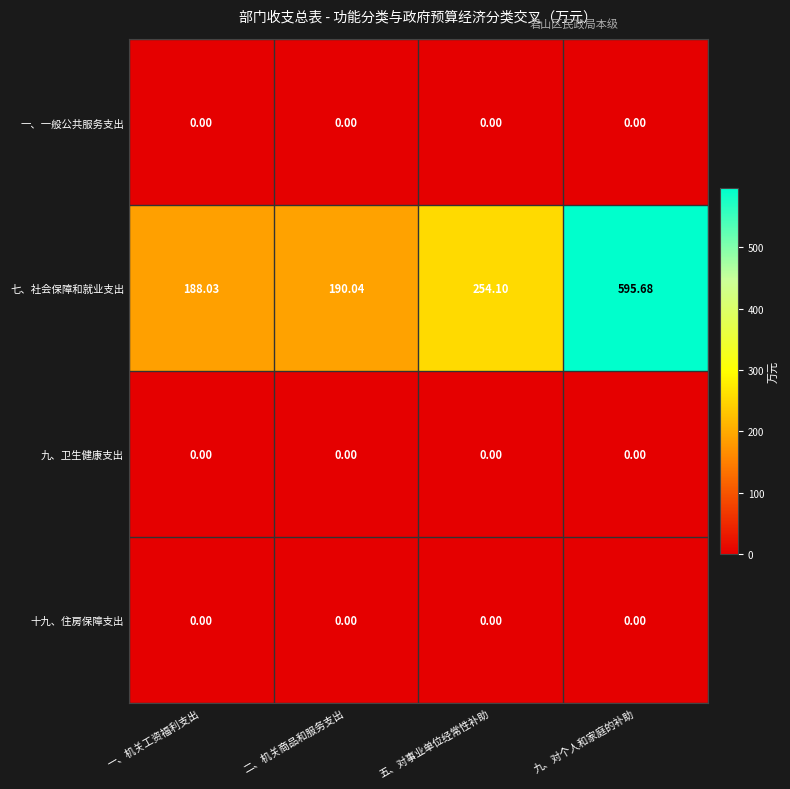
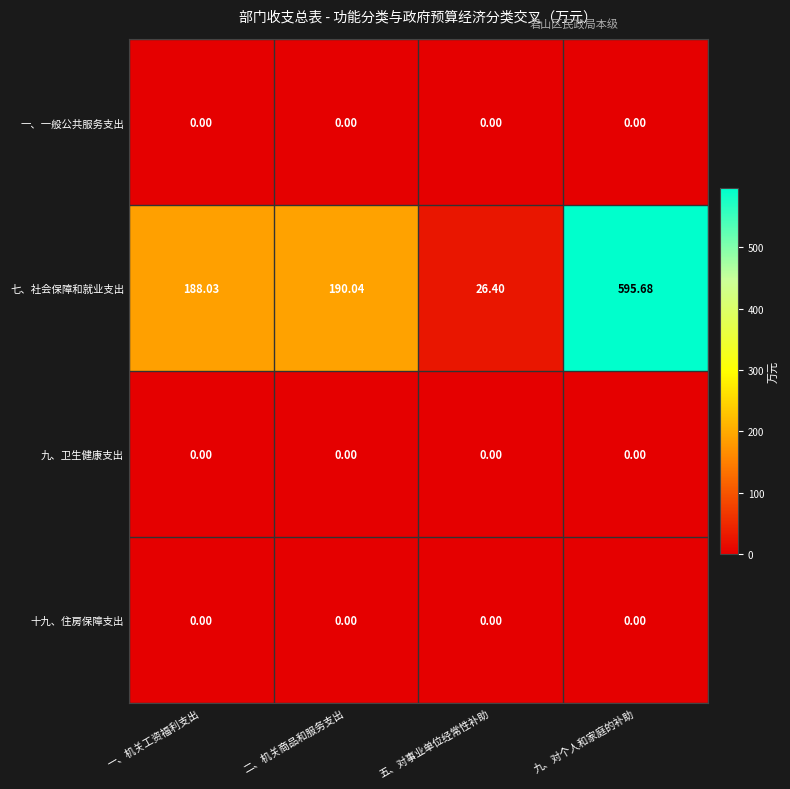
七、社会保障和就业支出, 五、对事业单位经常性补助: 254.10 -> 26.40
